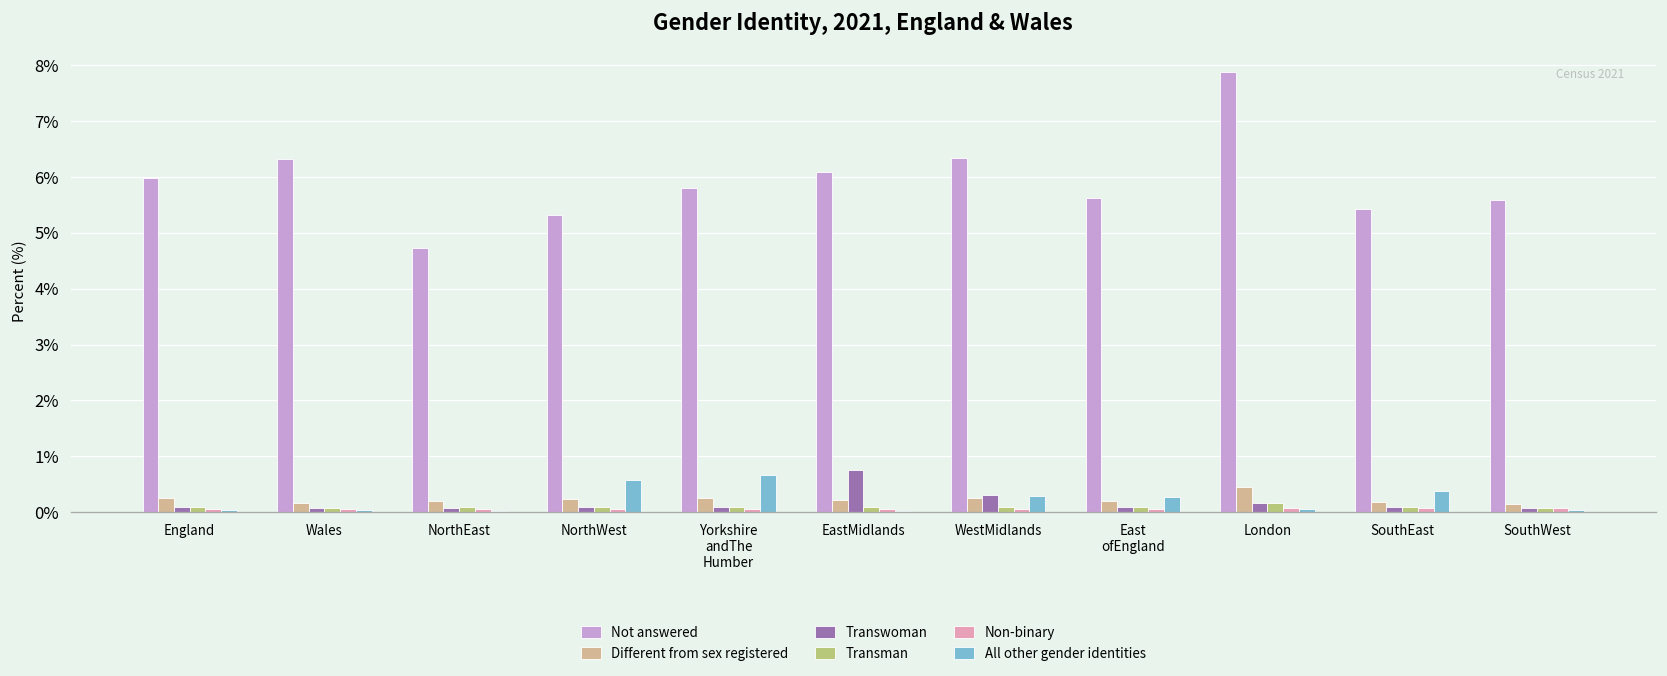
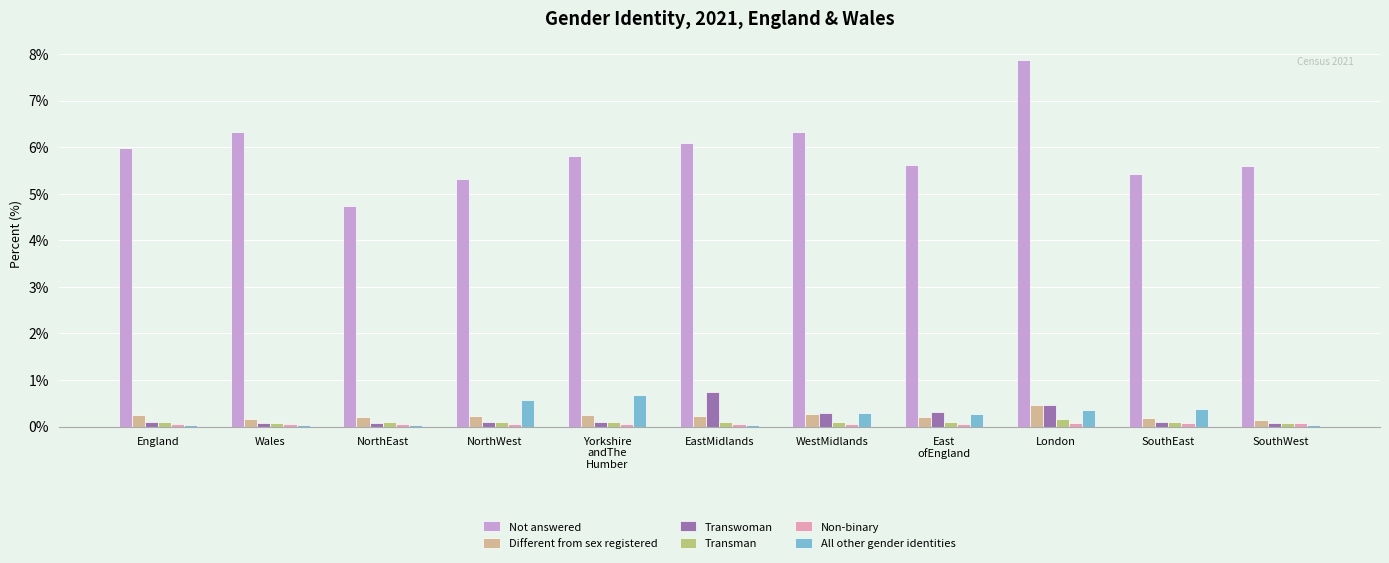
Transwoman, East ofEngland: 0.1% -> 0.3%
Transwoman, London: 0.2% -> 0.5%
All other gender identities, London: 0.1% -> 0.4%
